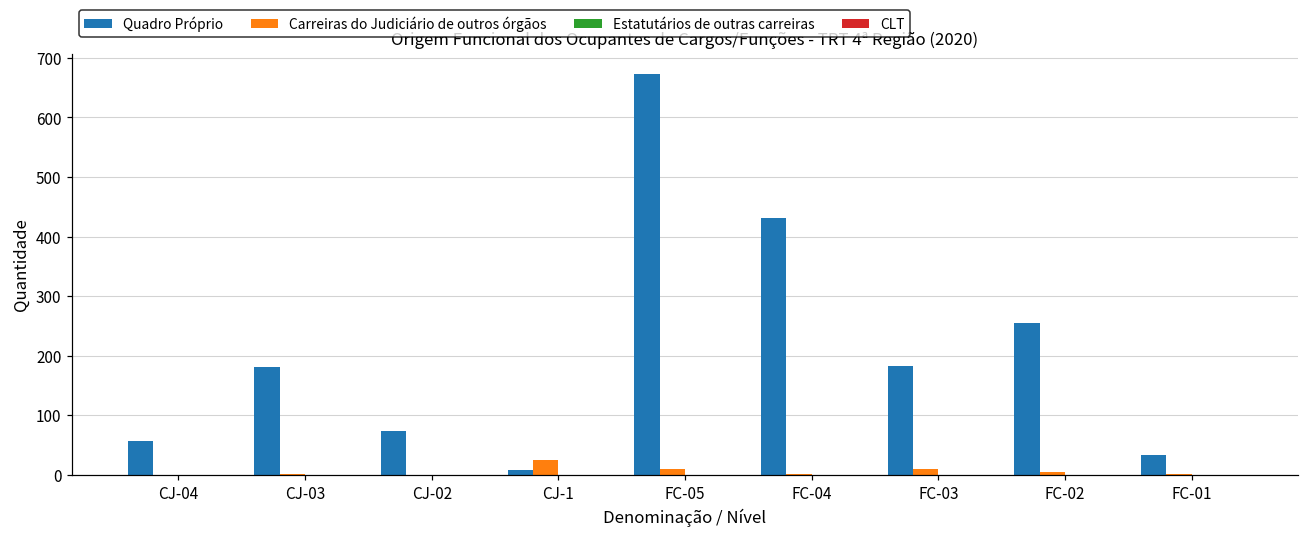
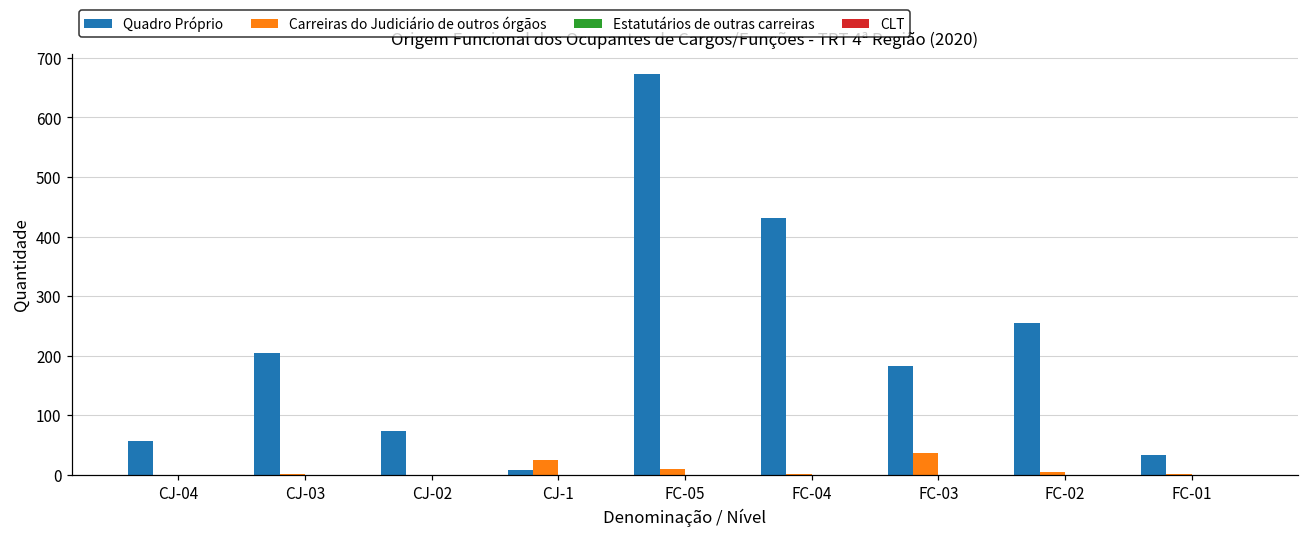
Quadro Próprio, CJ-03: 180 -> 200
Carreiras do Judiciário de outros órgãos, FC-03: 10 -> 40
